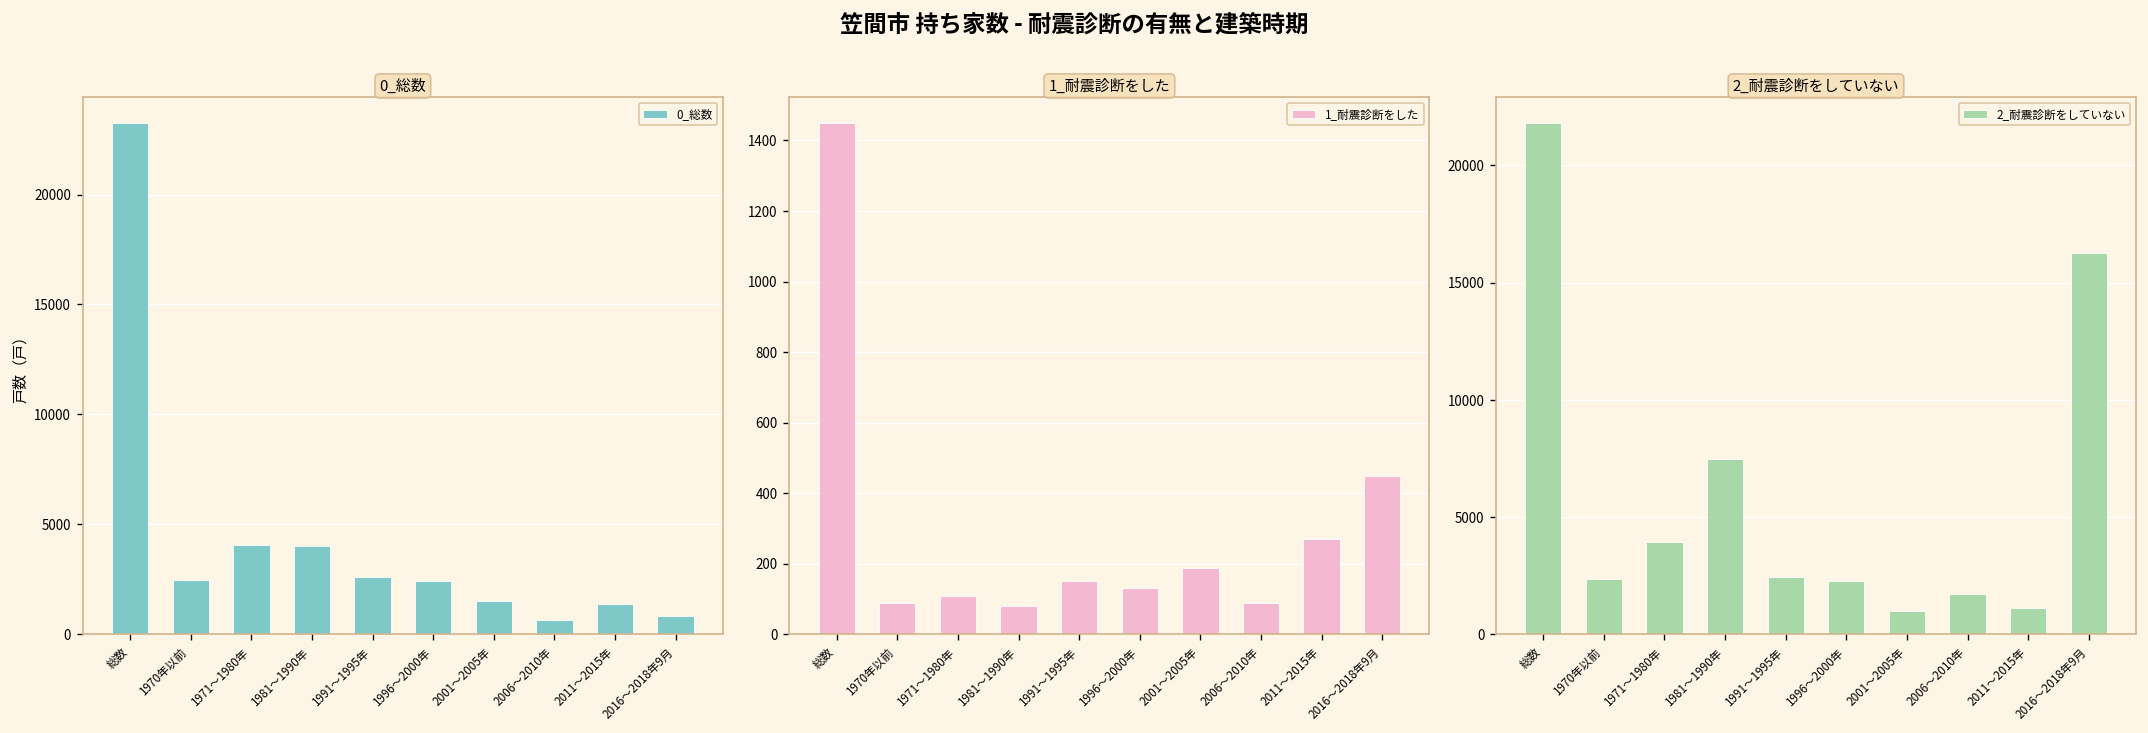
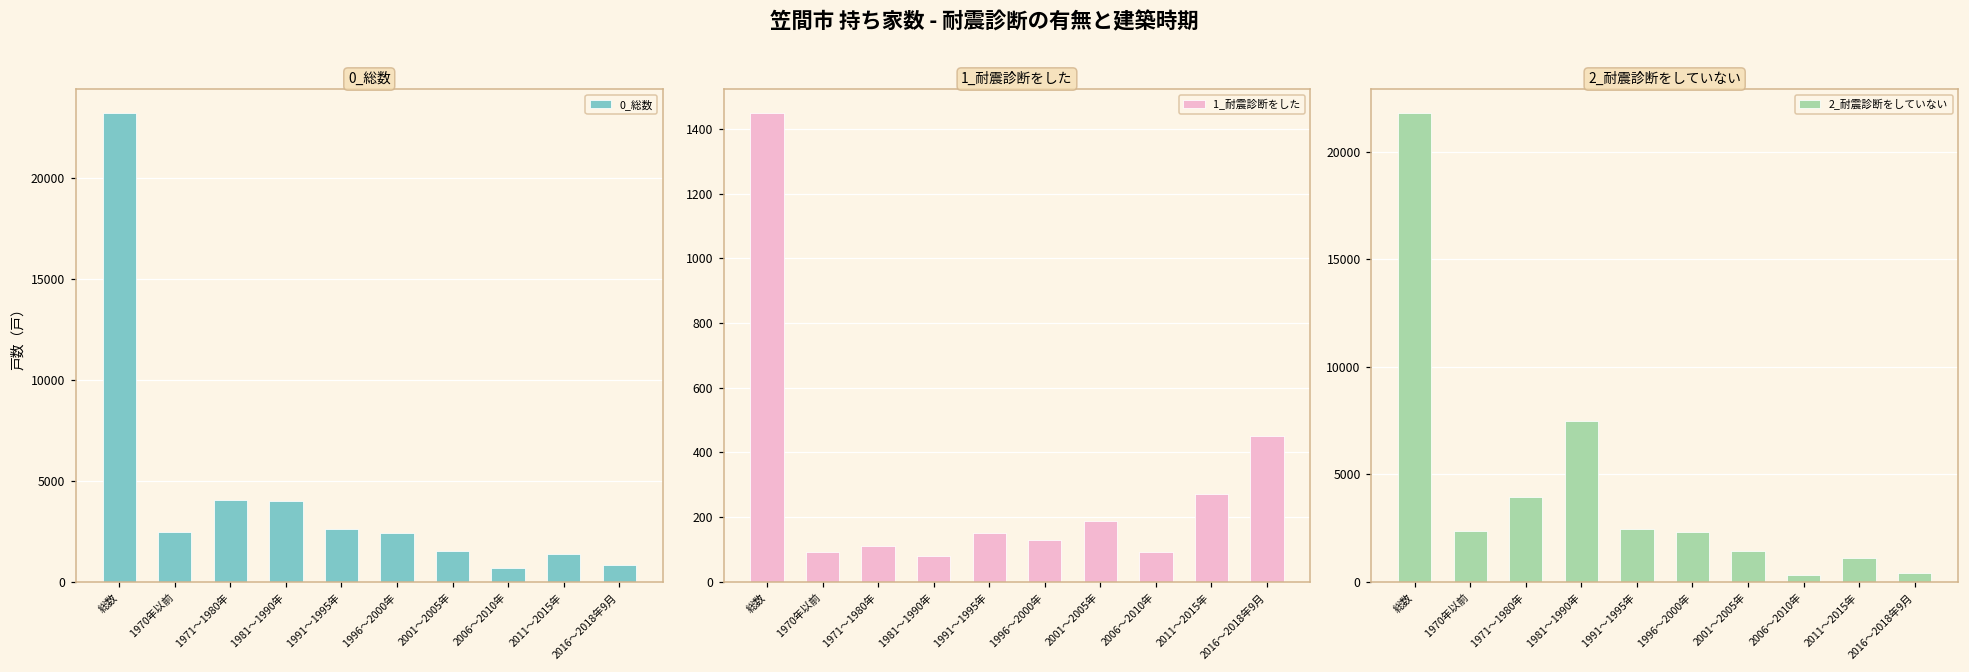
2_耐震診断をしていない, 2001～2005年: 1000 -> 1400
2_耐震診断をしていない, 2006～2010年: 1700 -> 300
2_耐震診断をしていない, 2016～2018年9月: 16300 -> 400
